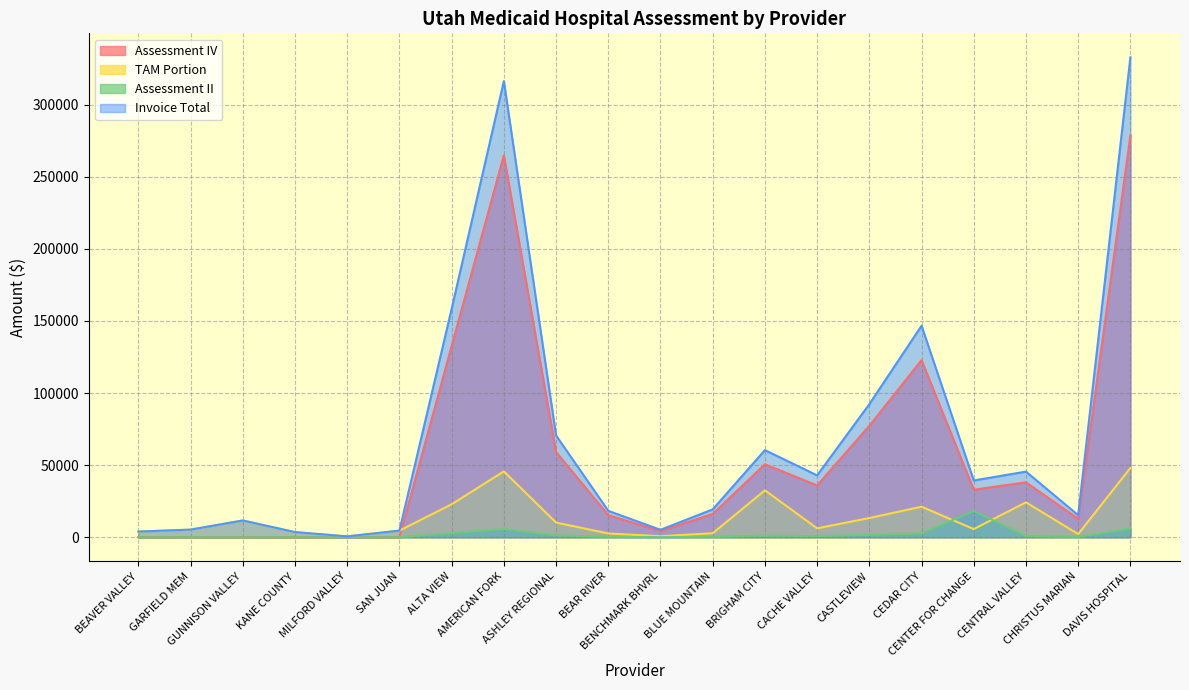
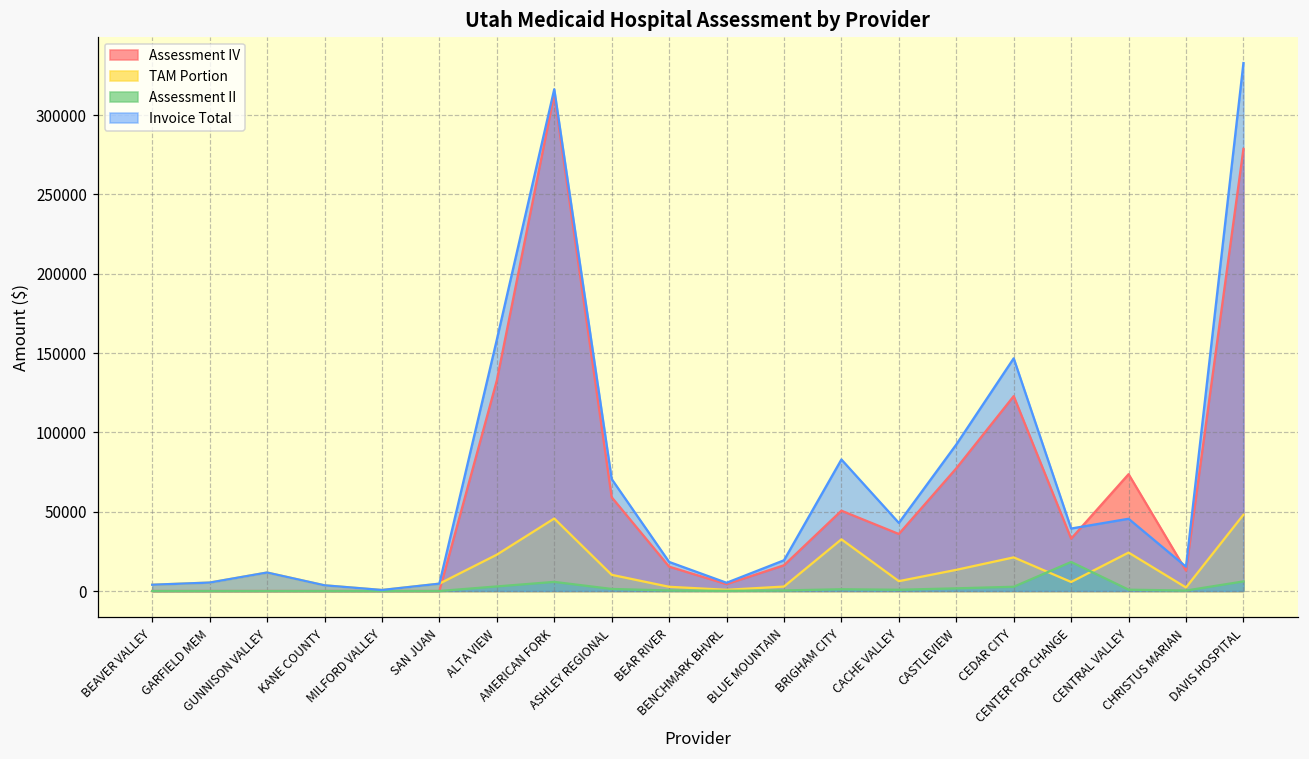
Assessment IV, AMERICAN FORK: 265000 -> 313000
Invoice Total, BRIGHAM CITY: 60000 -> 83000
Assessment IV, CENTRAL VALLEY: 38000 -> 74000
